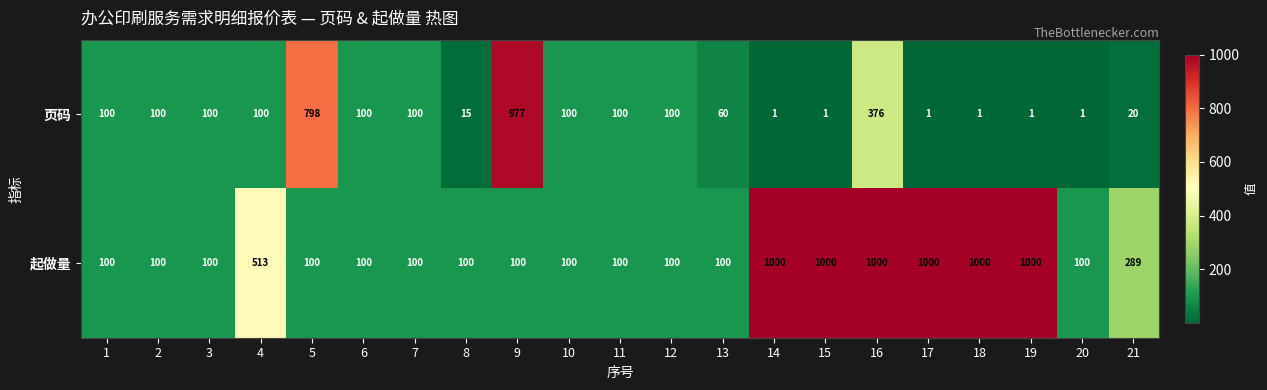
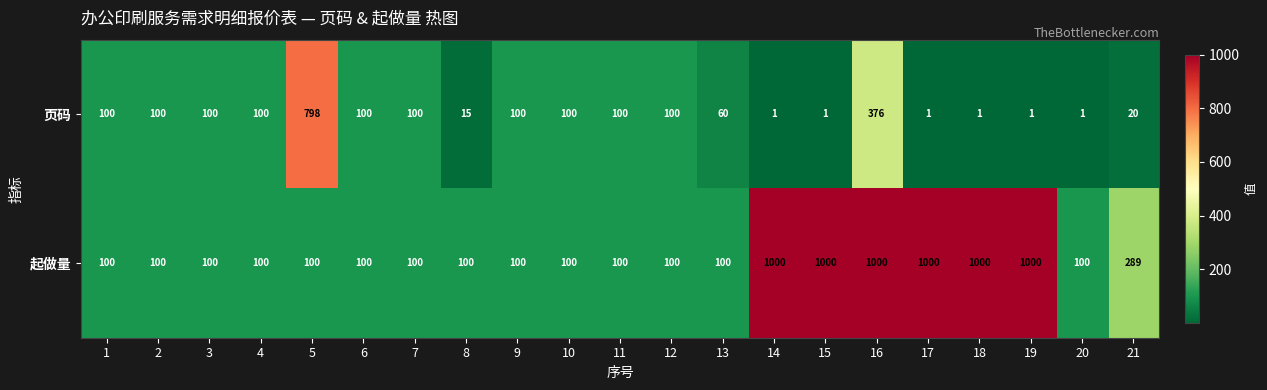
页码, 9: 977 -> 100
起做量, 4: 513 -> 100
